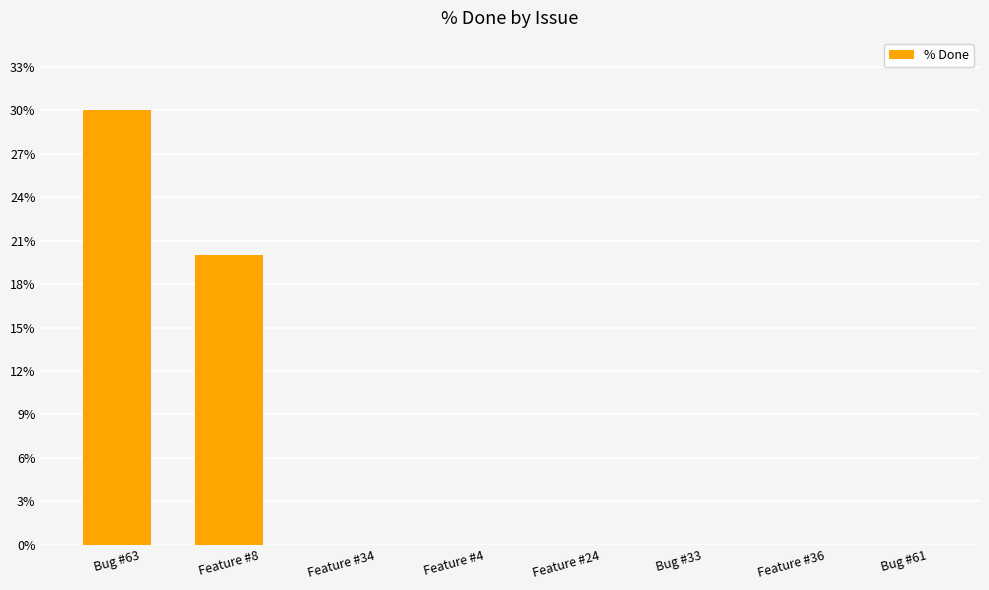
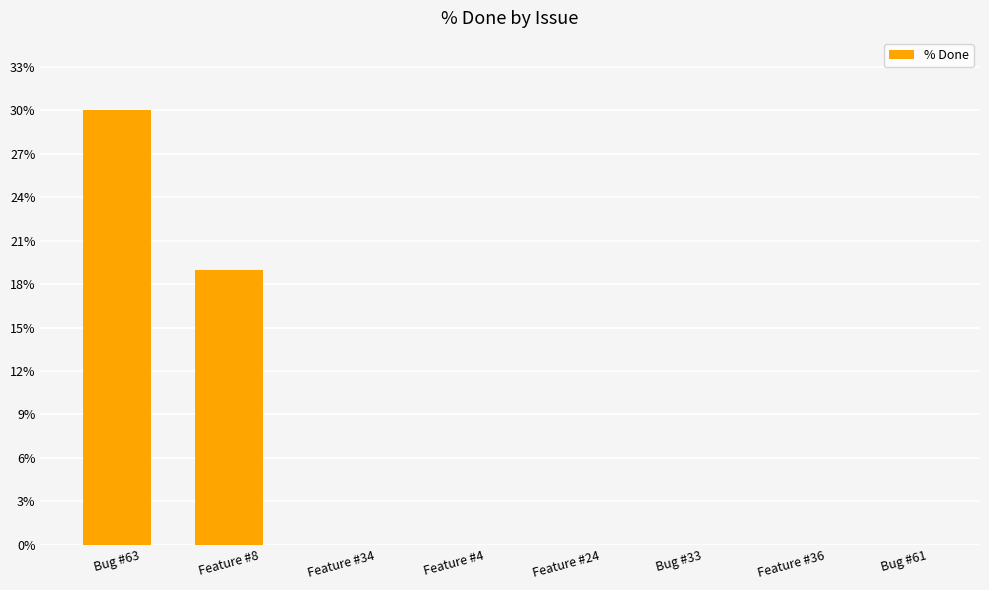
Feature #8: 20% -> 19%
